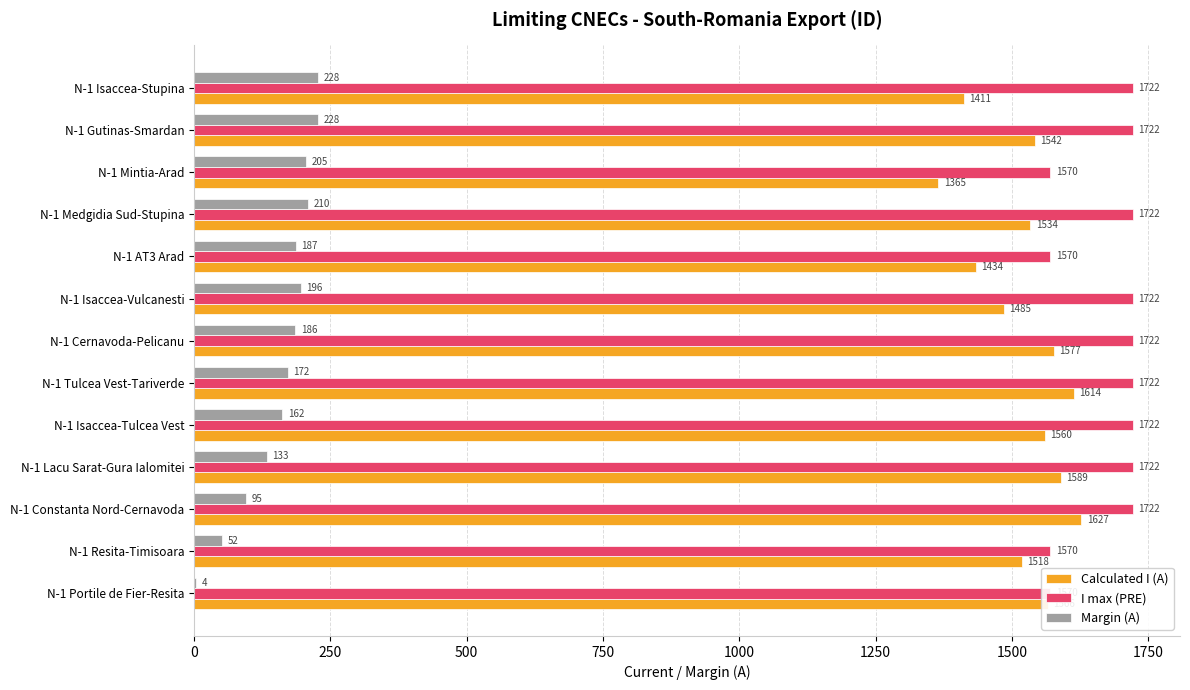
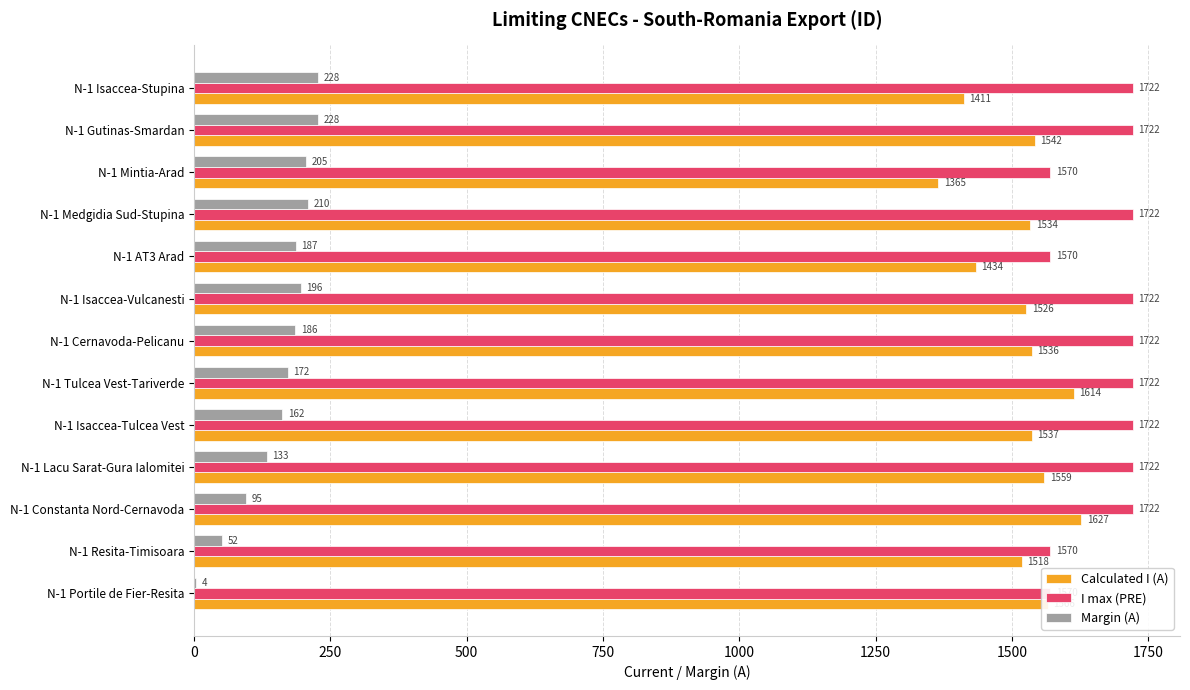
Calculated I (A), N-1 Isaccea-Vulcanesti: 1485 -> 1526
Calculated I (A), N-1 Cernavoda-Pelicanu: 1577 -> 1536
Calculated I (A), N-1 Isaccea-Tulcea Vest: 1560 -> 1537
Calculated I (A), N-1 Lacu Sarat-Gura Ialomitei: 1589 -> 1559
